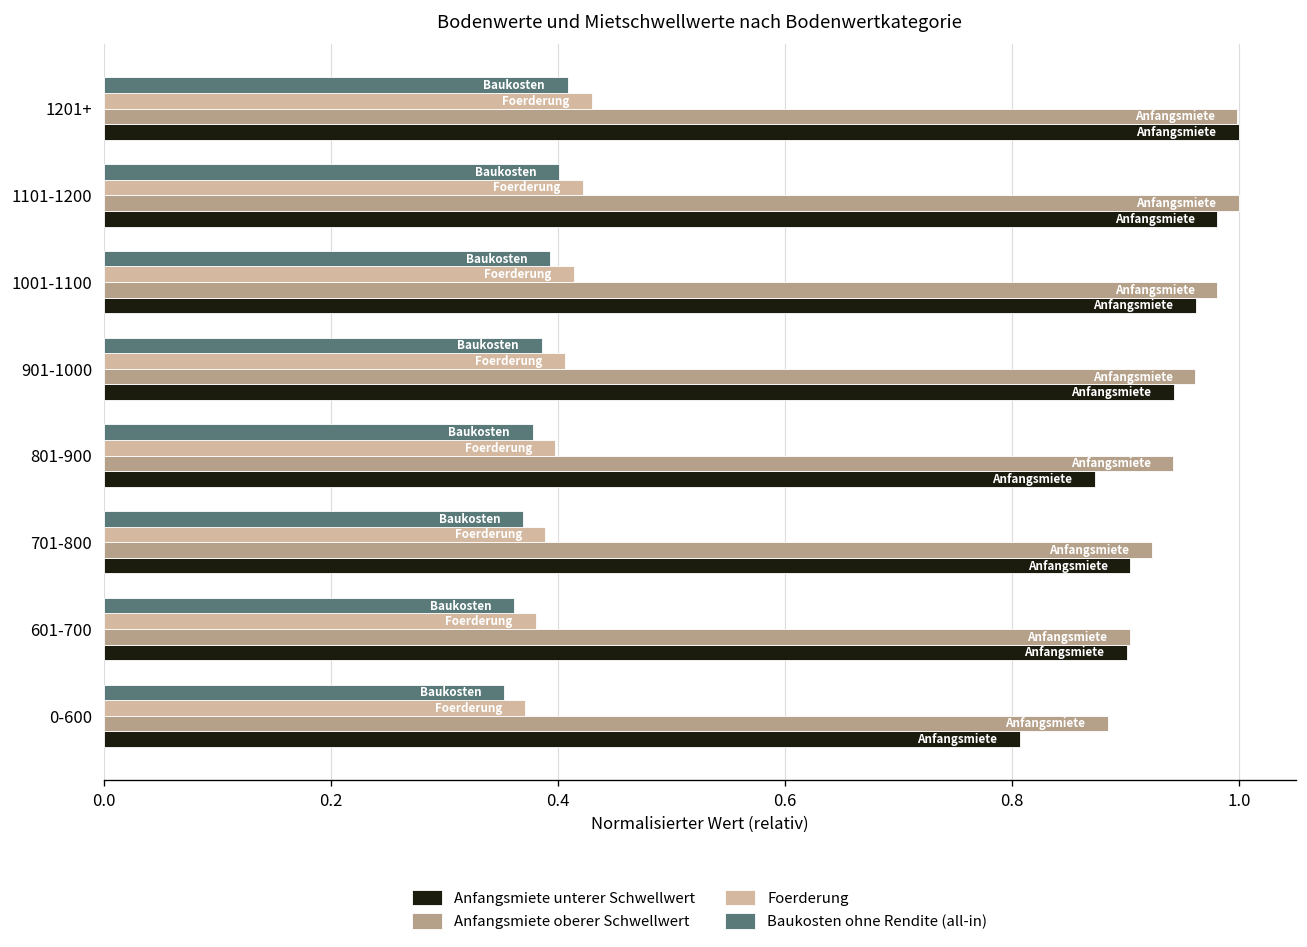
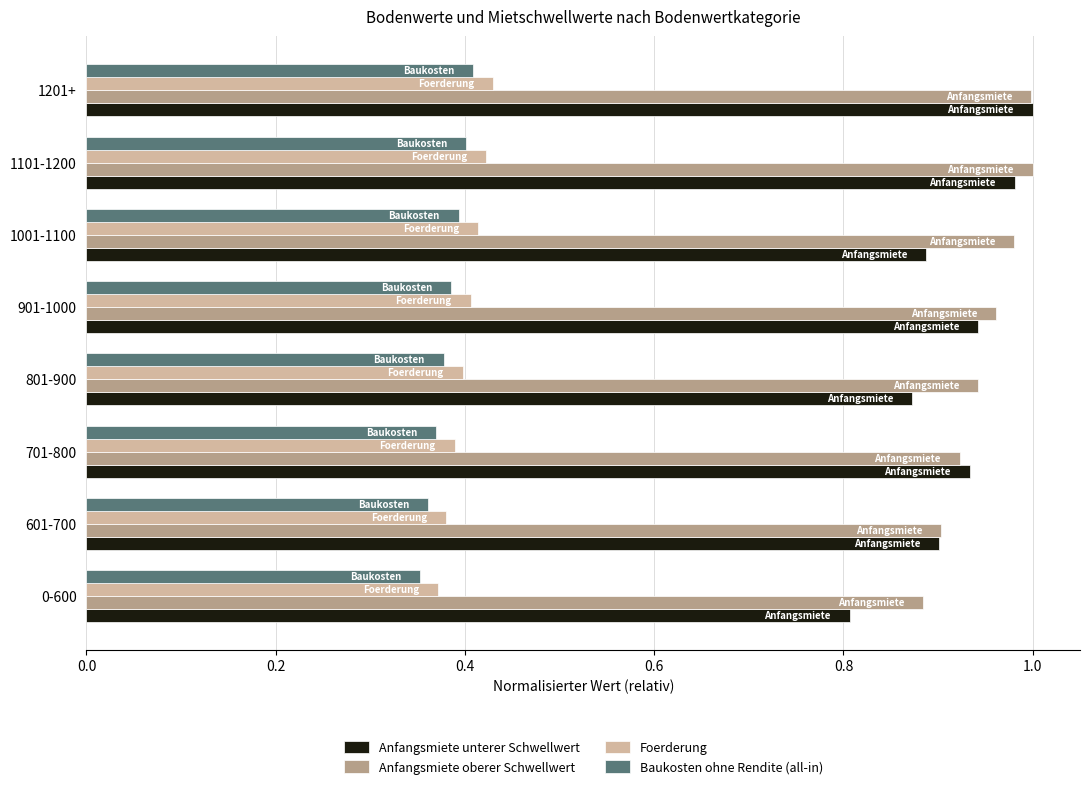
Anfangsmiete unterer Schwellwert, 1001-1100: 0.96 -> 0.89
Anfangsmiete unterer Schwellwert, 701-800: 0.90 -> 0.93
